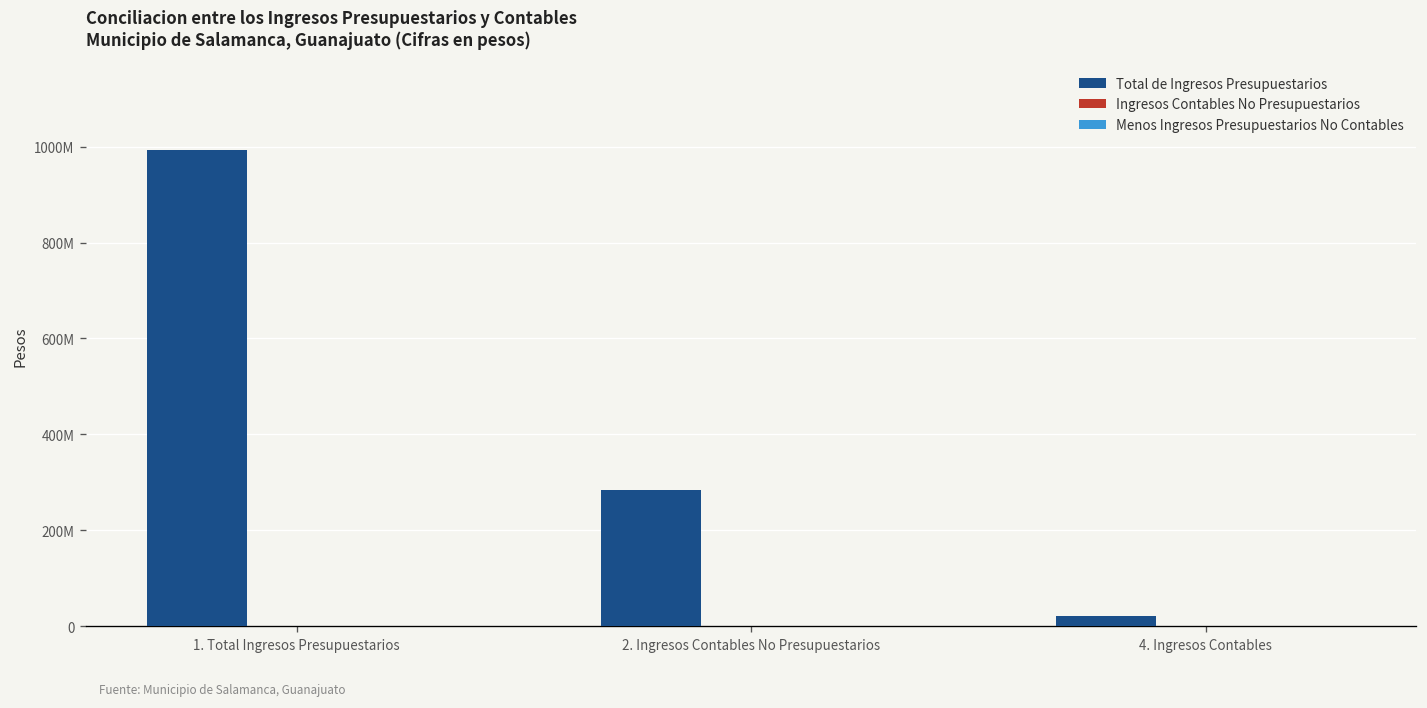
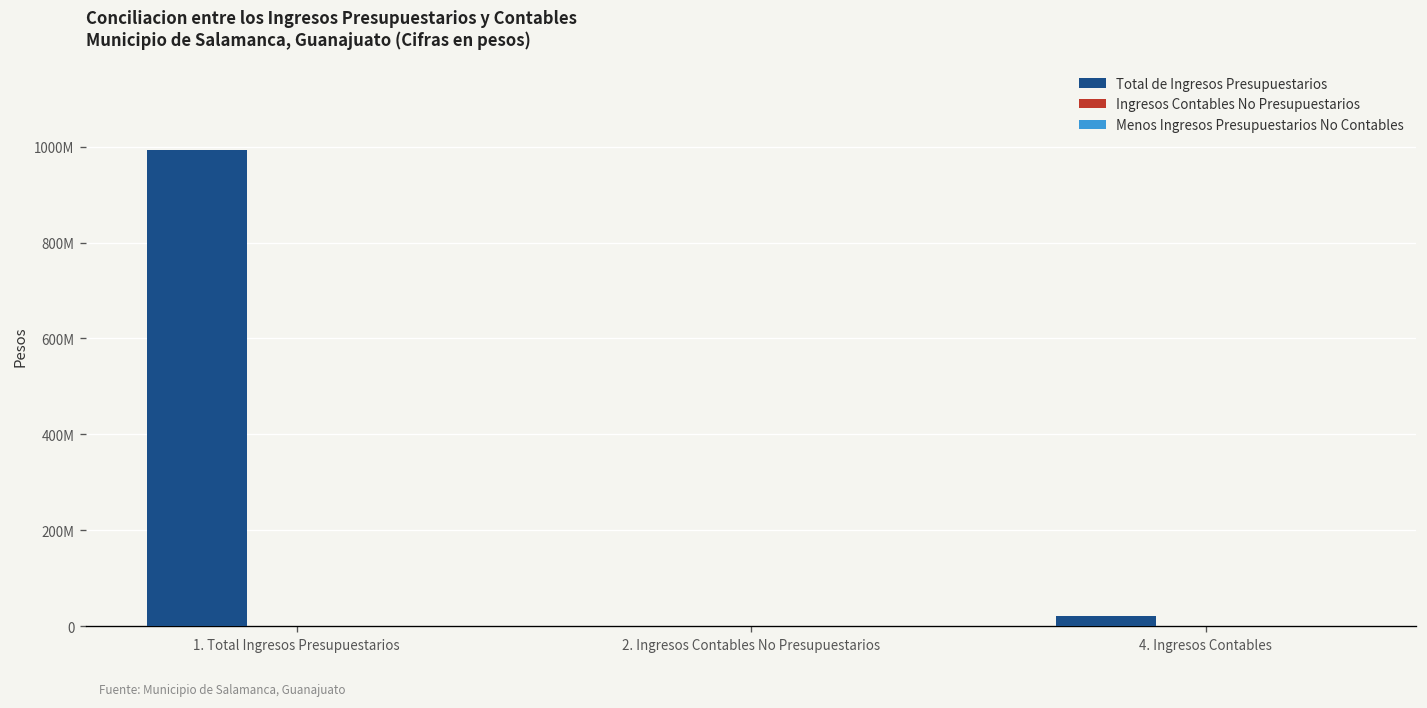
Total de Ingresos Presupuestarios, 2. Ingresos Contables No Presupuestarios: 280000000 -> 0
